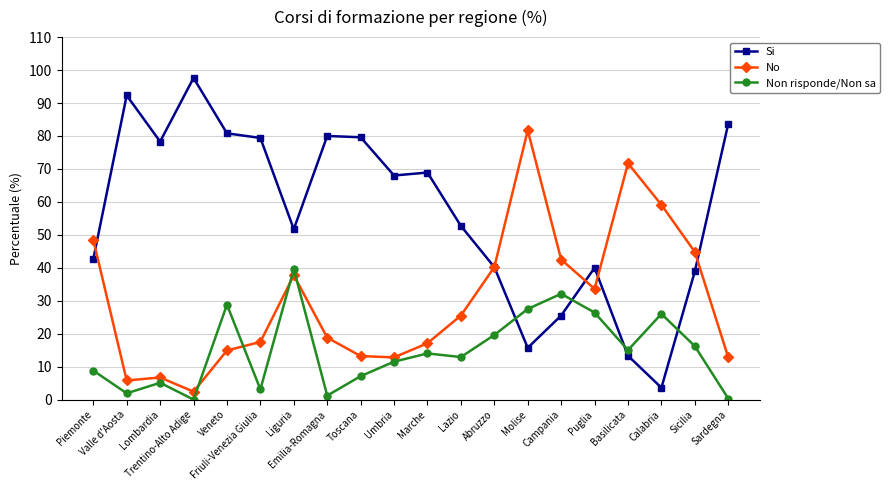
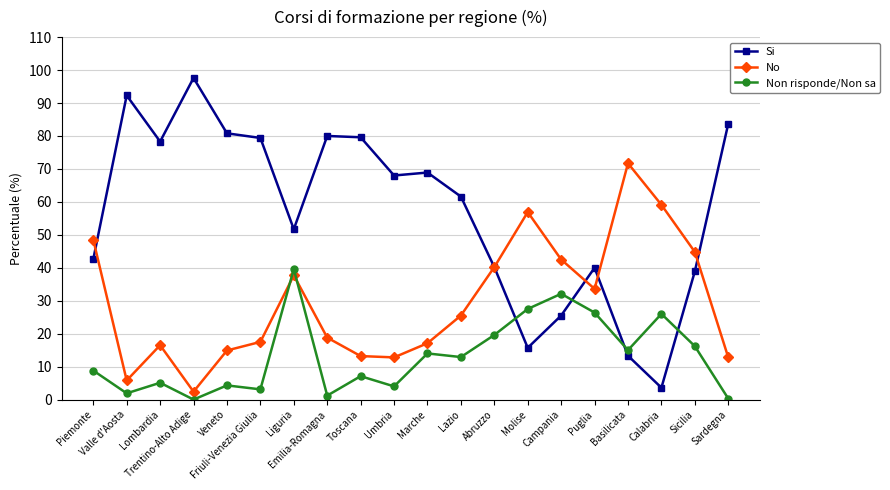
No, Lombardia: 7 -> 17
Non risponde/Non sa, Veneto: 29 -> 4
Non risponde/Non sa, Umbria: 12 -> 4
Si, Lazio: 53 -> 62
No, Molise: 82 -> 57
